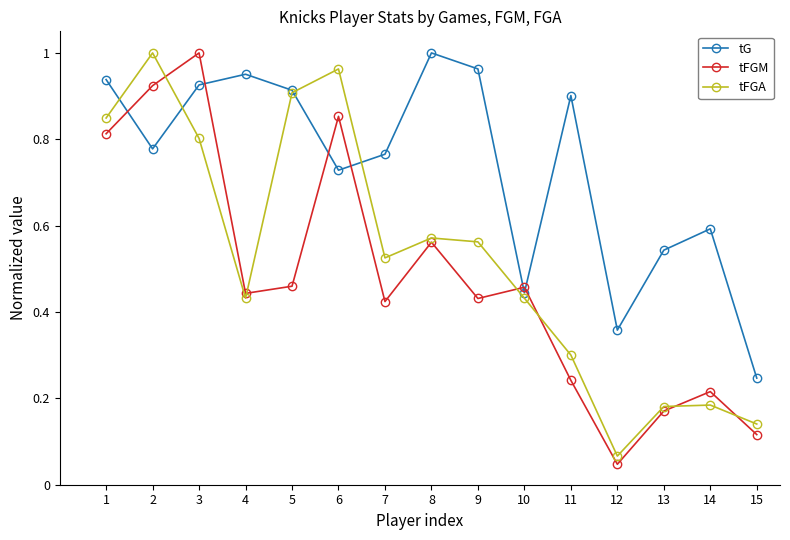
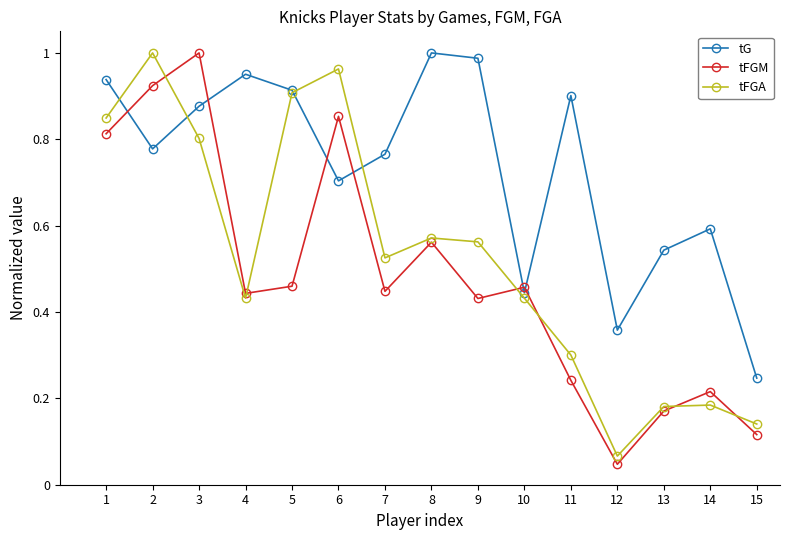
tG, 3: 0.93 -> 0.88
tG, 6: 0.73 -> 0.70
tFGM, 7: 0.42 -> 0.45
tG, 9: 0.96 -> 0.99
